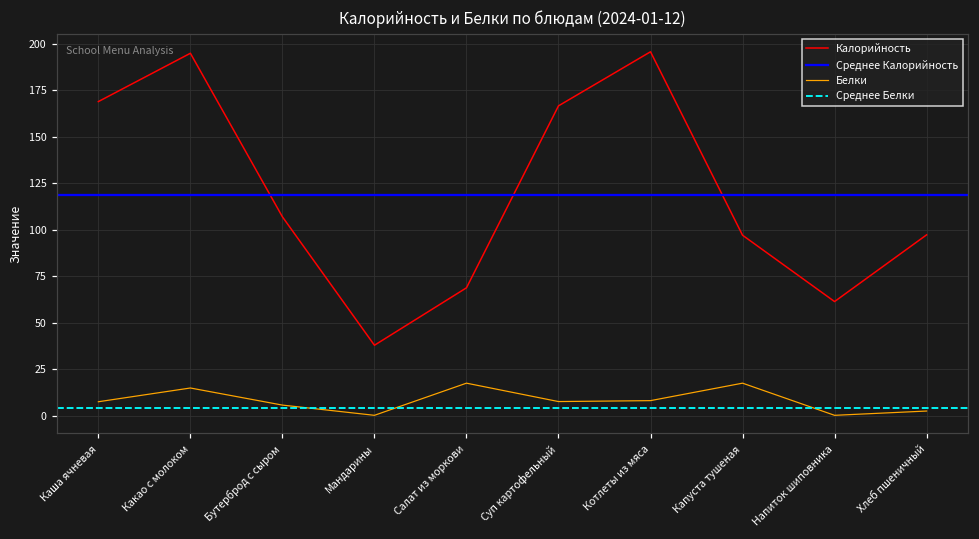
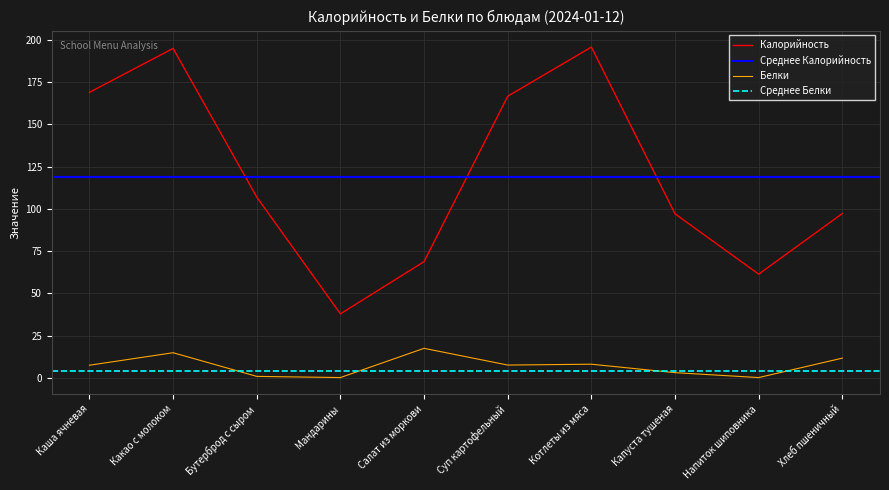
Белки, Бутерброд с сыром: 6 -> 1
Белки, Капуста тушеная: 18 -> 3
Белки, Хлеб пшеничный: 3 -> 12
